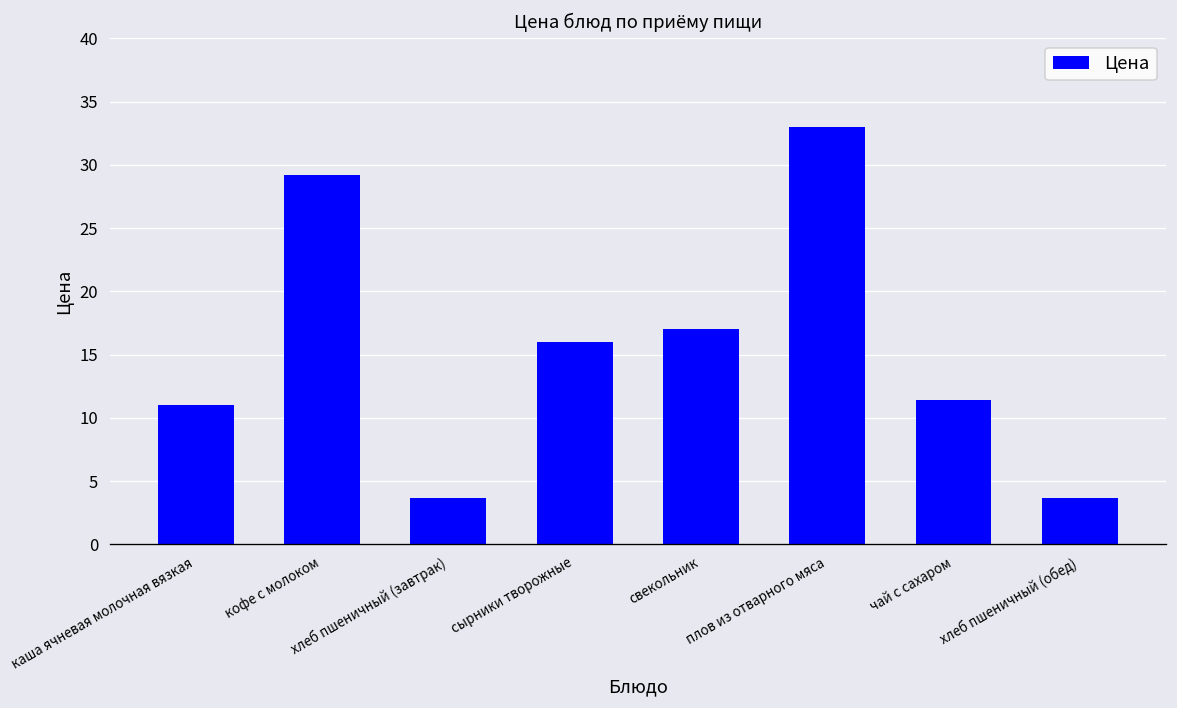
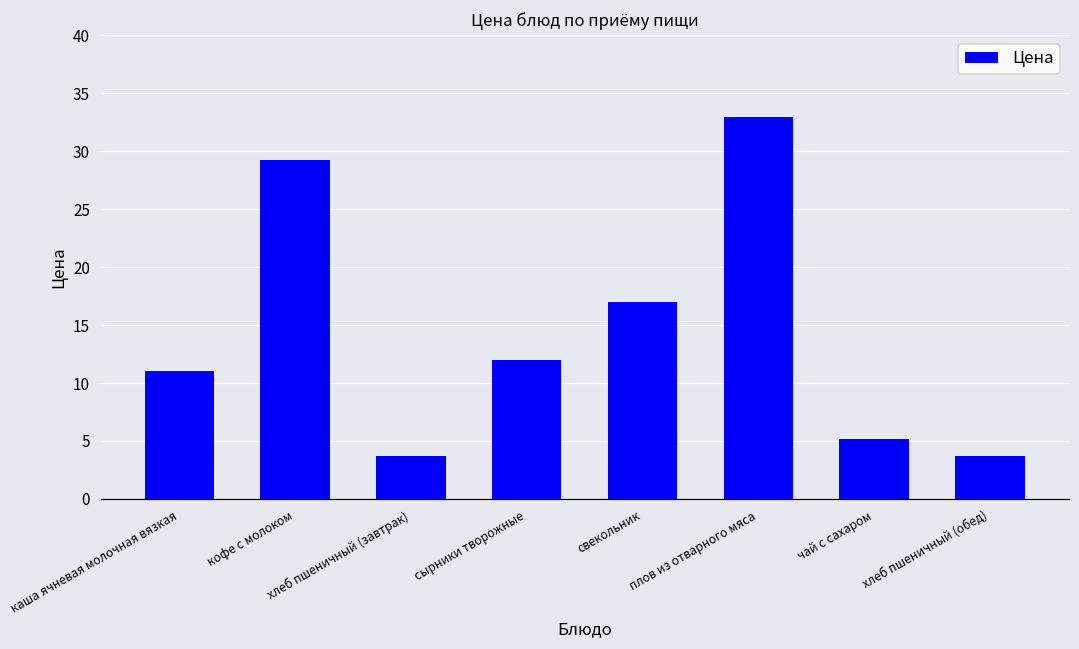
сырники творожные: 16 -> 12
чай с сахаром: 11.4 -> 5.2
